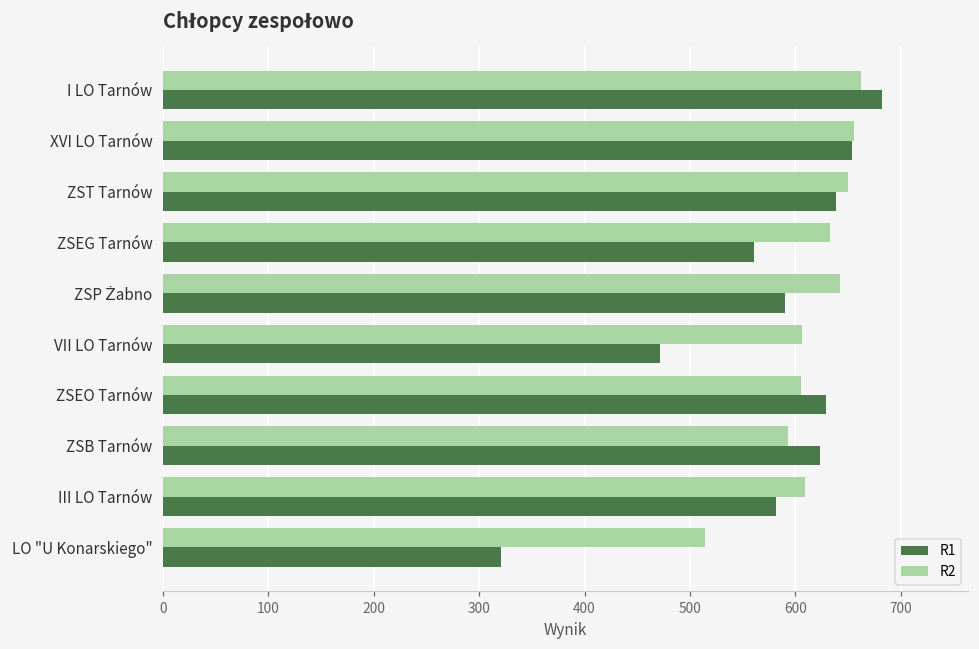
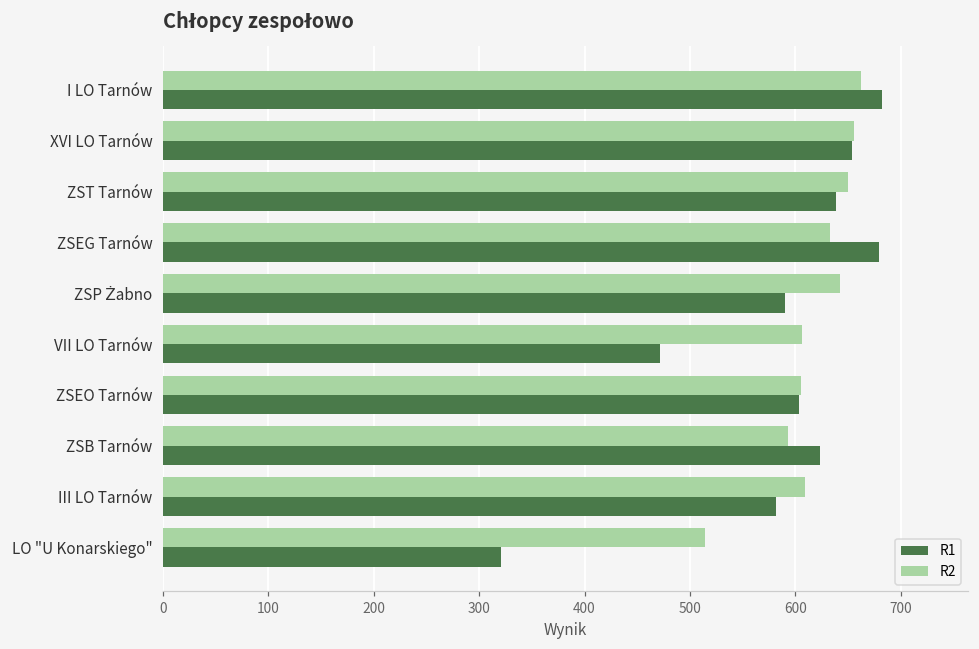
R1, ZSEG Tarnów: 560 -> 680
R1, ZSEO Tarnów: 630 -> 600
